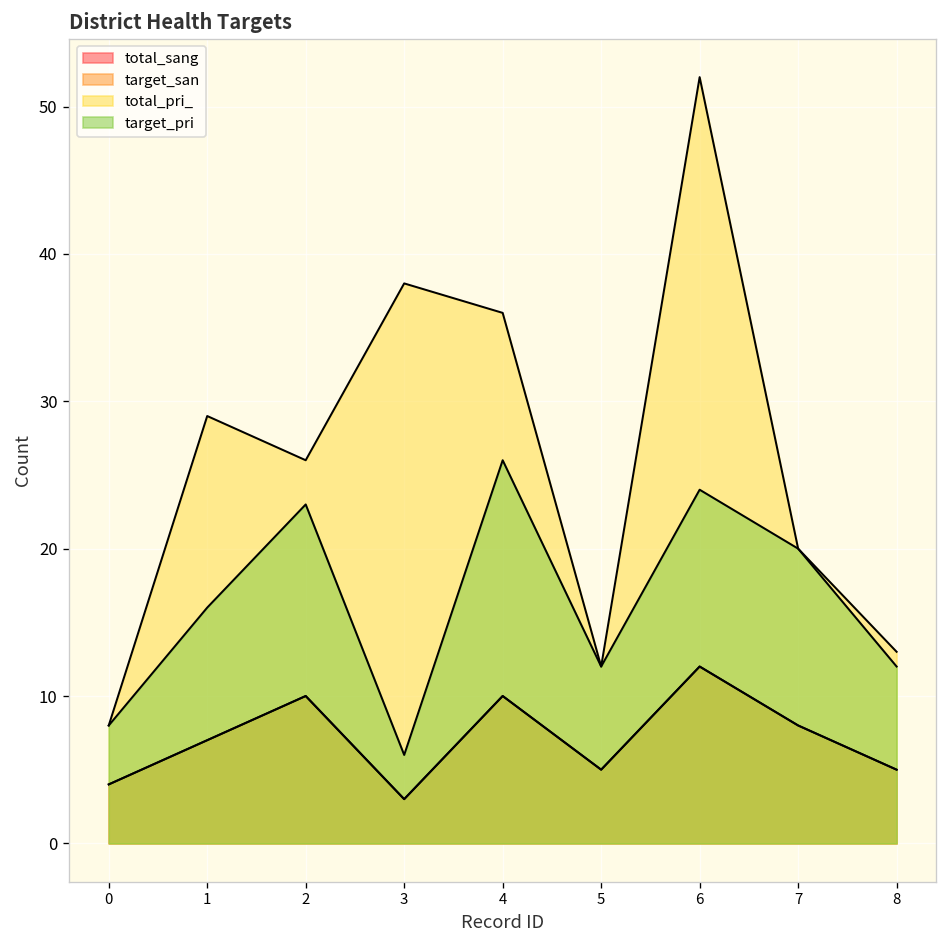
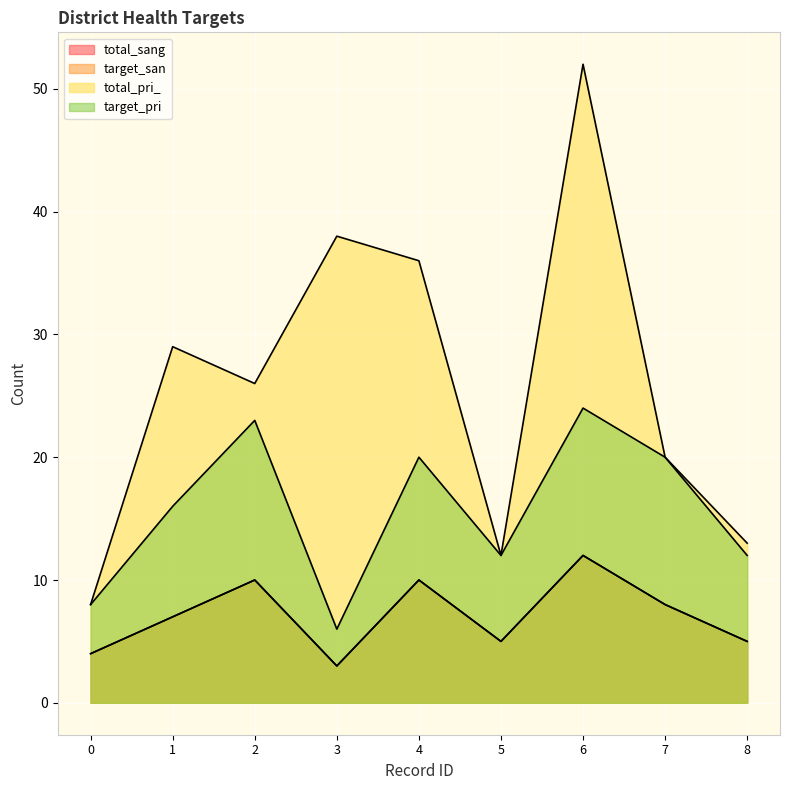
target_pri, 4: 26 -> 20
